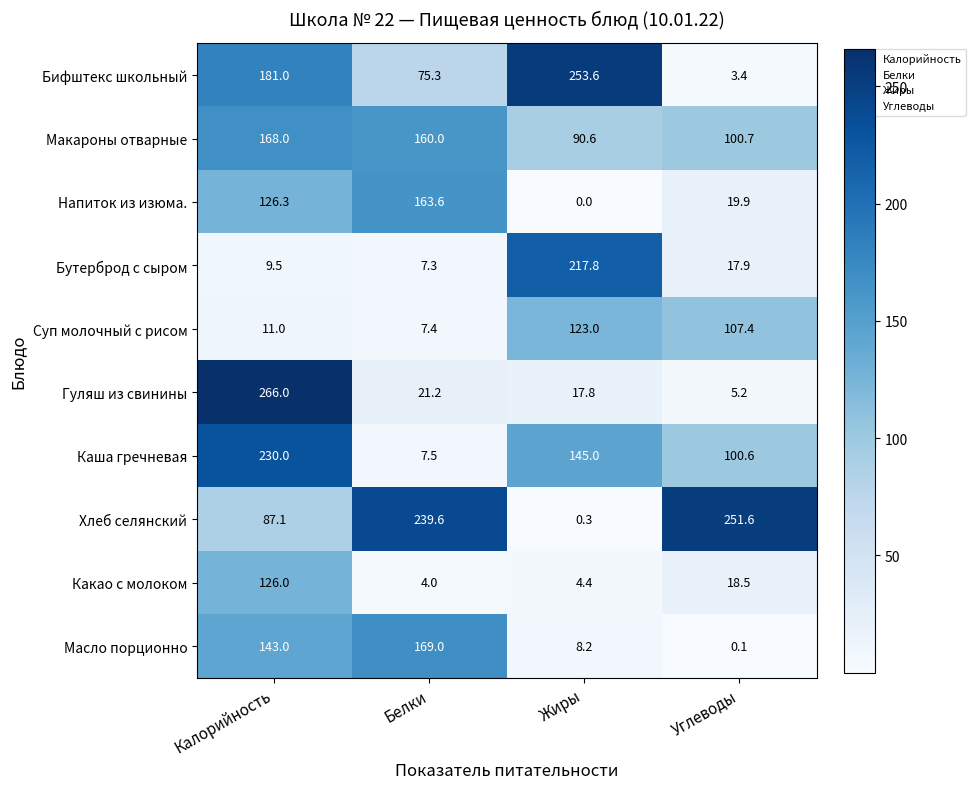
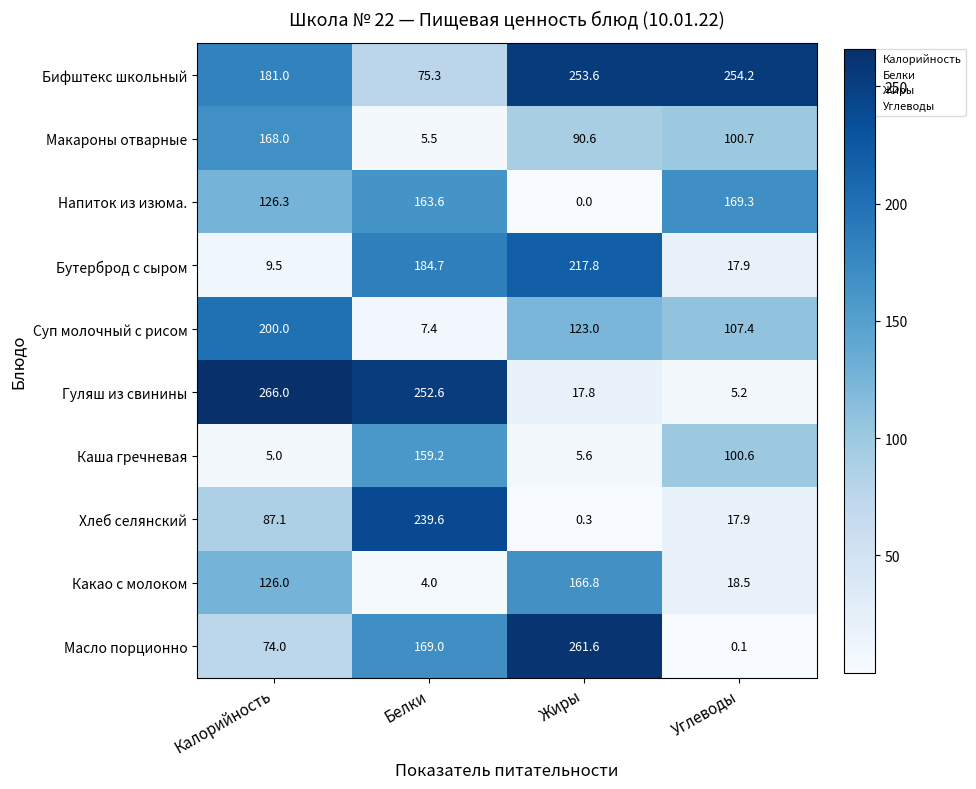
Бифштекс школьный, Углеводы: 3.4 -> 254.2
Макароны отварные, Белки: 160.0 -> 5.5
Напиток из изюма., Углеводы: 19.9 -> 169.3
Бутерброд с сыром, Белки: 7.3 -> 184.7
Суп молочный с рисом, Калорийность: 11.0 -> 200.0
Гуляш из свинины, Белки: 21.2 -> 252.6
Каша гречневая, Калорийность: 230.0 -> 5.0
Каша гречневая, Белки: 7.5 -> 159.2
Каша гречневая, Жиры: 145.0 -> 5.6
Хлеб селянский, Углеводы: 251.6 -> 17.9
Какао с молоком, Жиры: 4.4 -> 166.8
Масло порционно, Калорийность: 143.0 -> 74.0
Масло порционно, Жиры: 8.2 -> 261.6
